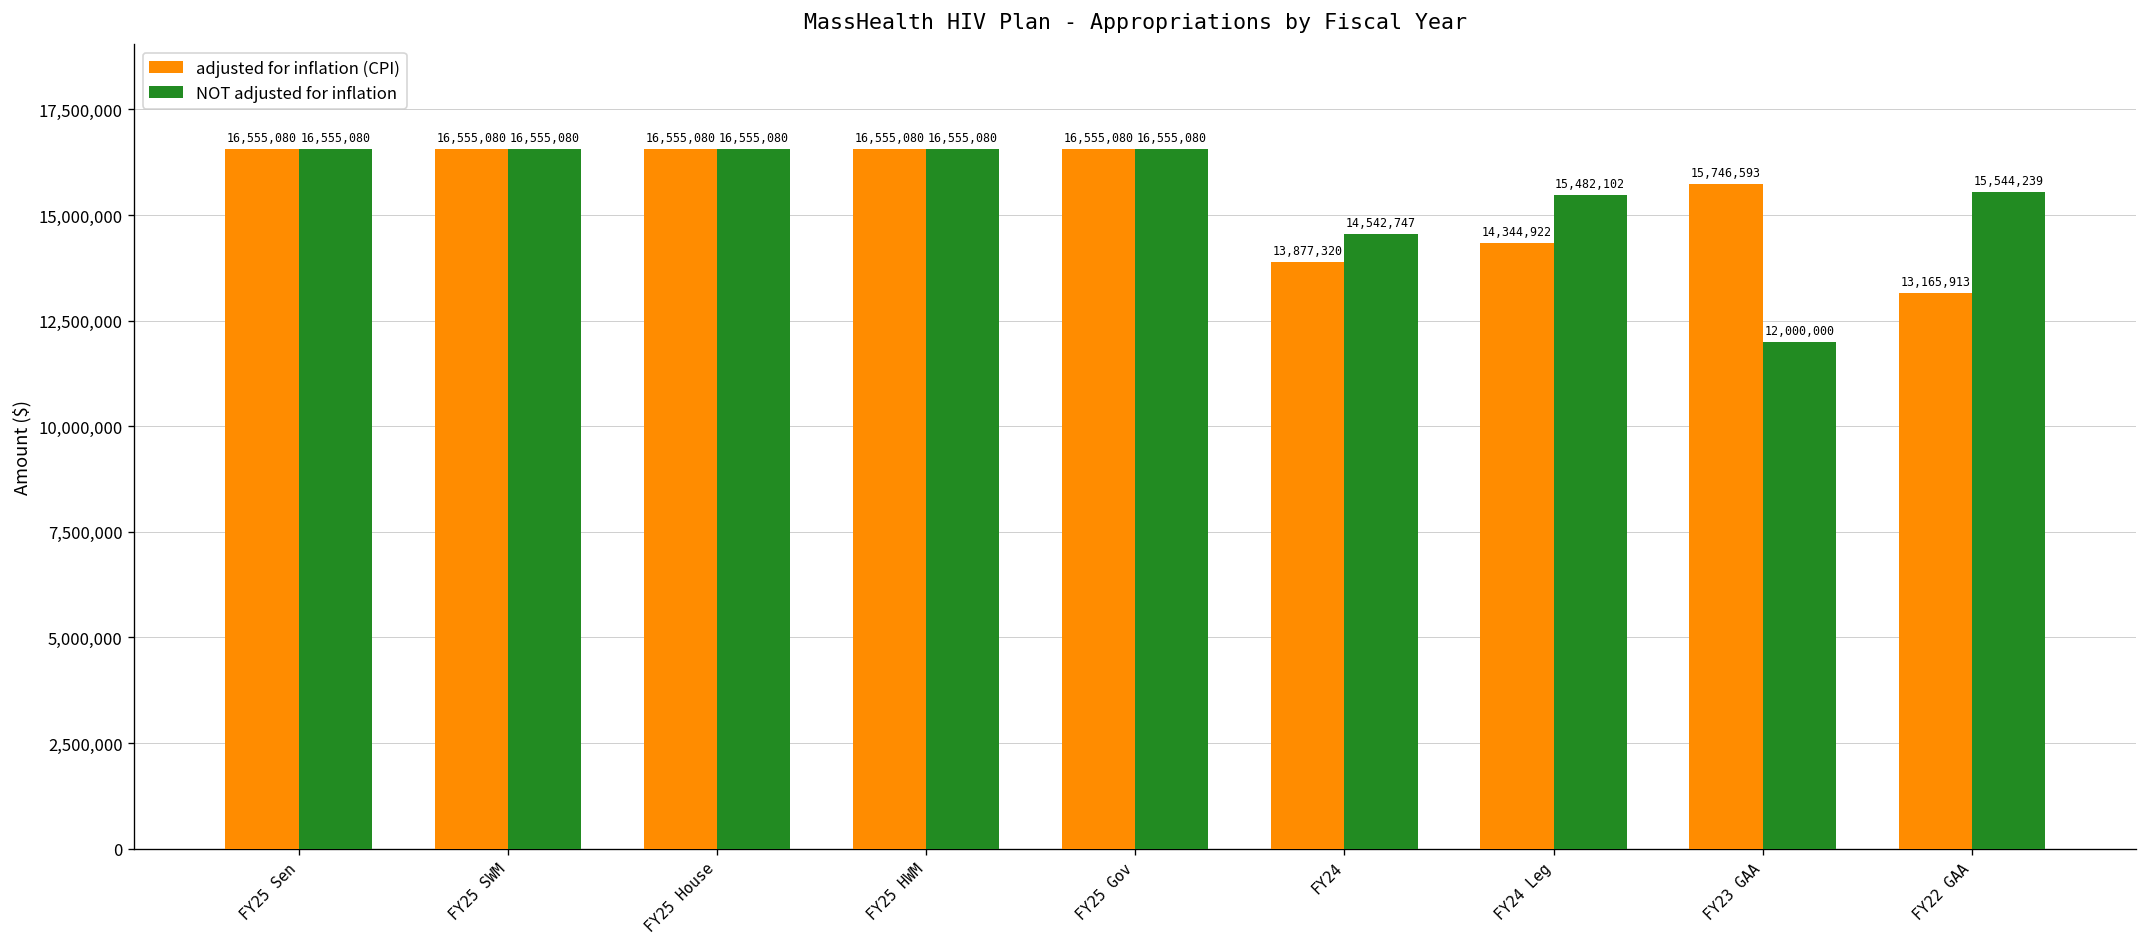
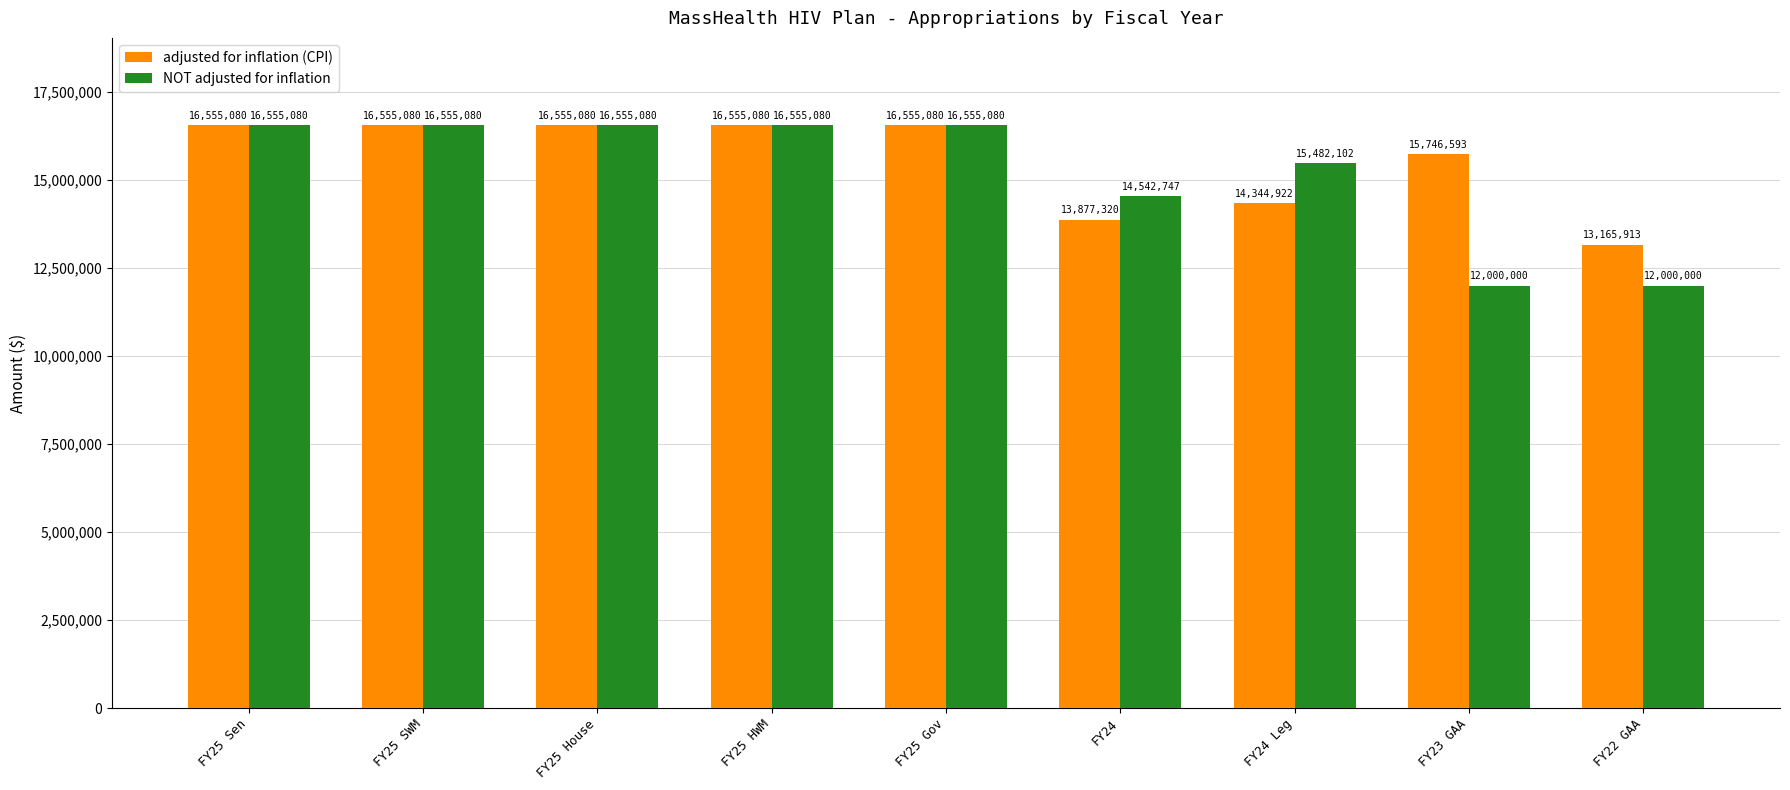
NOT adjusted for inflation, FY22 GAA: 15,544,239 -> 12,000,000
